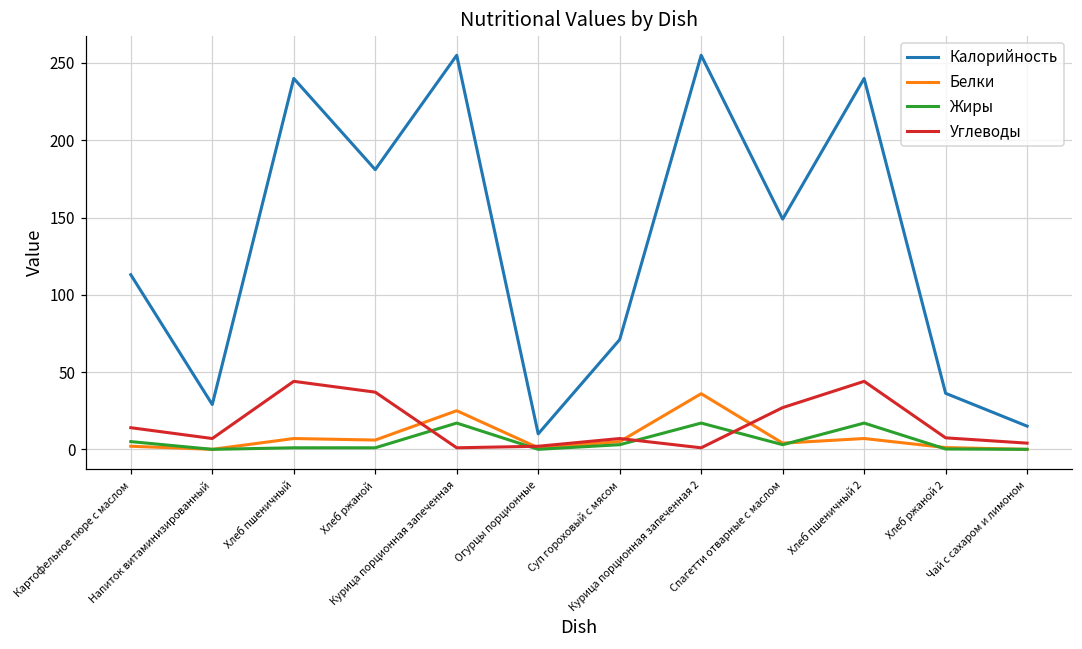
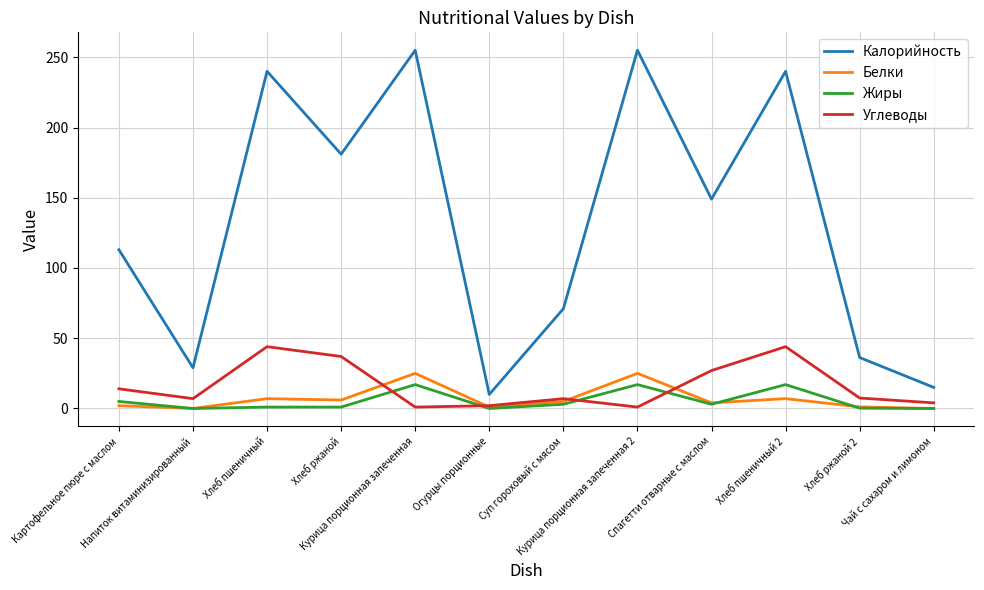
Белки, Курица порционная запеченная 2: 36 -> 25
